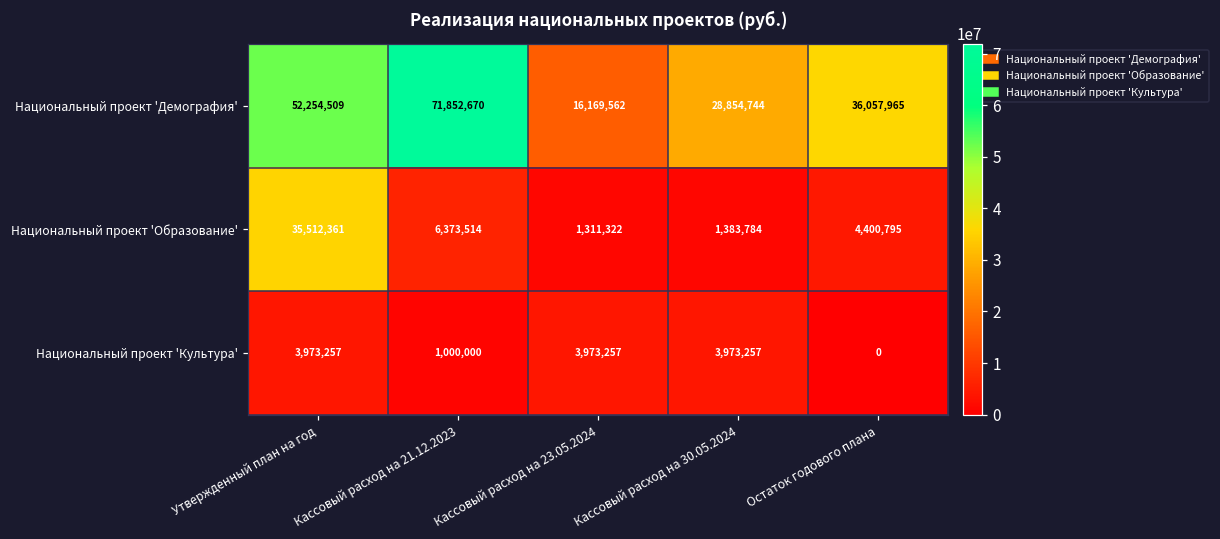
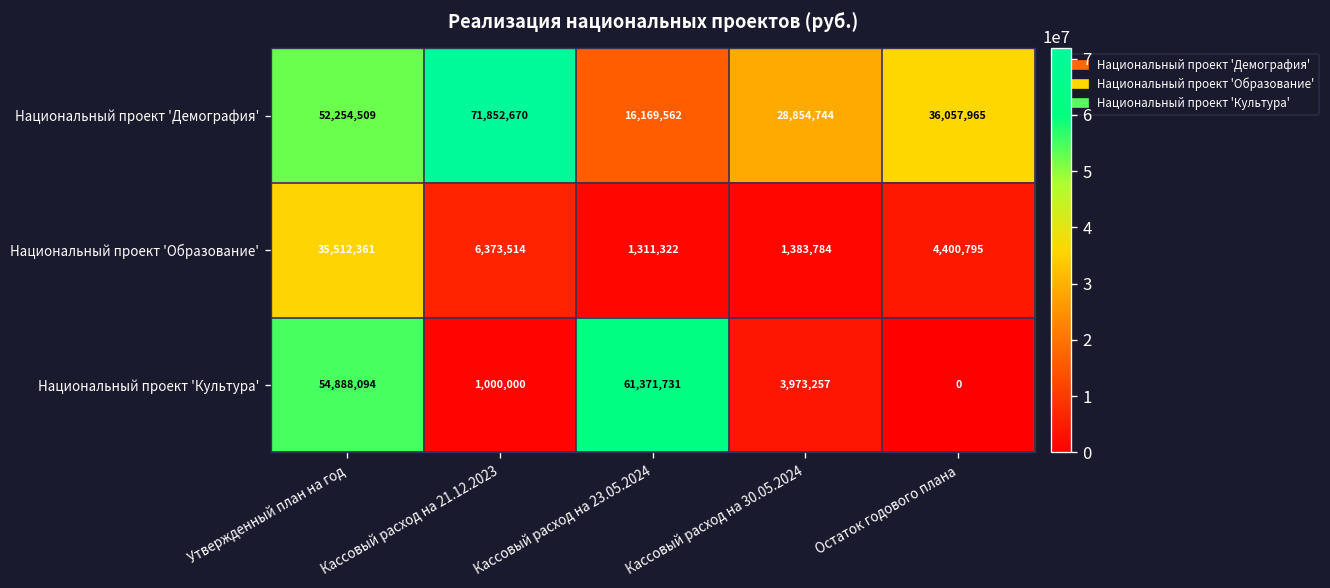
Национальный проект 'Культура', Утвержденный план на год: 3,973,257 -> 54,888,094
Национальный проект 'Культура', Кассовый расход на 23.05.2024: 3,973,257 -> 61,371,731
